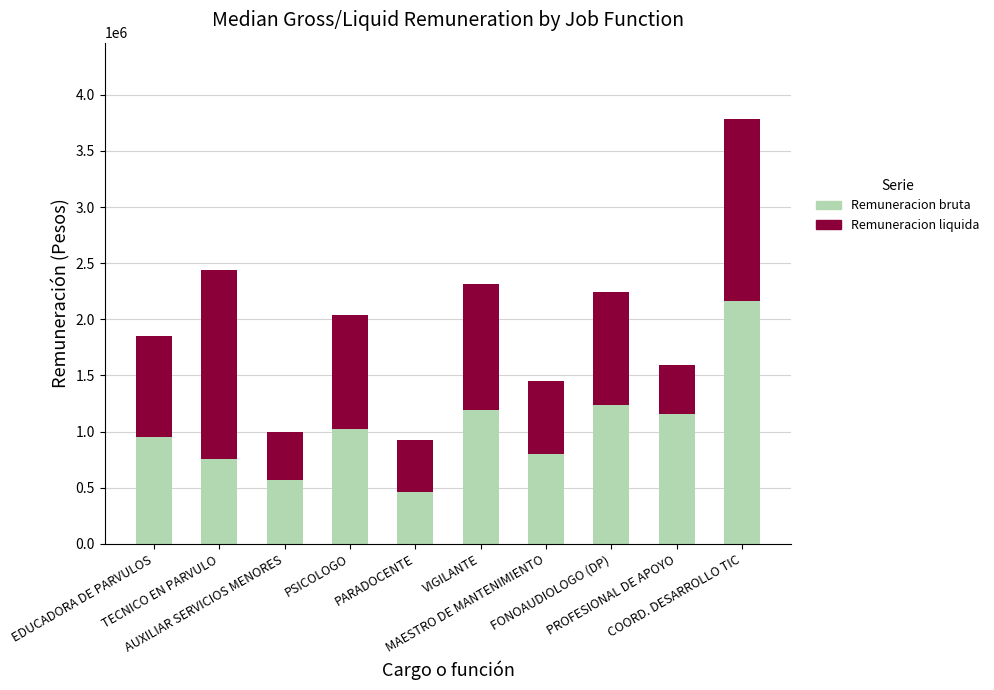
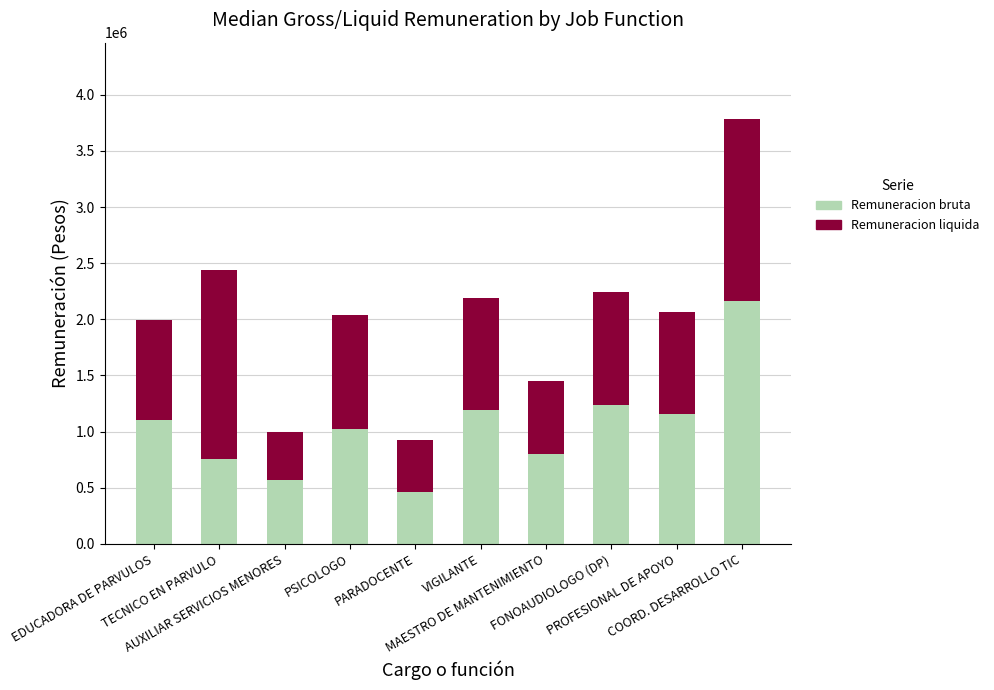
Remuneracion bruta, EDUCADORA DE PARVULOS: 960000 -> 1100000
Remuneracion liquida, VIGILANTE: 1120000 -> 990000
Remuneracion liquida, PROFESIONAL DE APOYO: 440000 -> 910000
